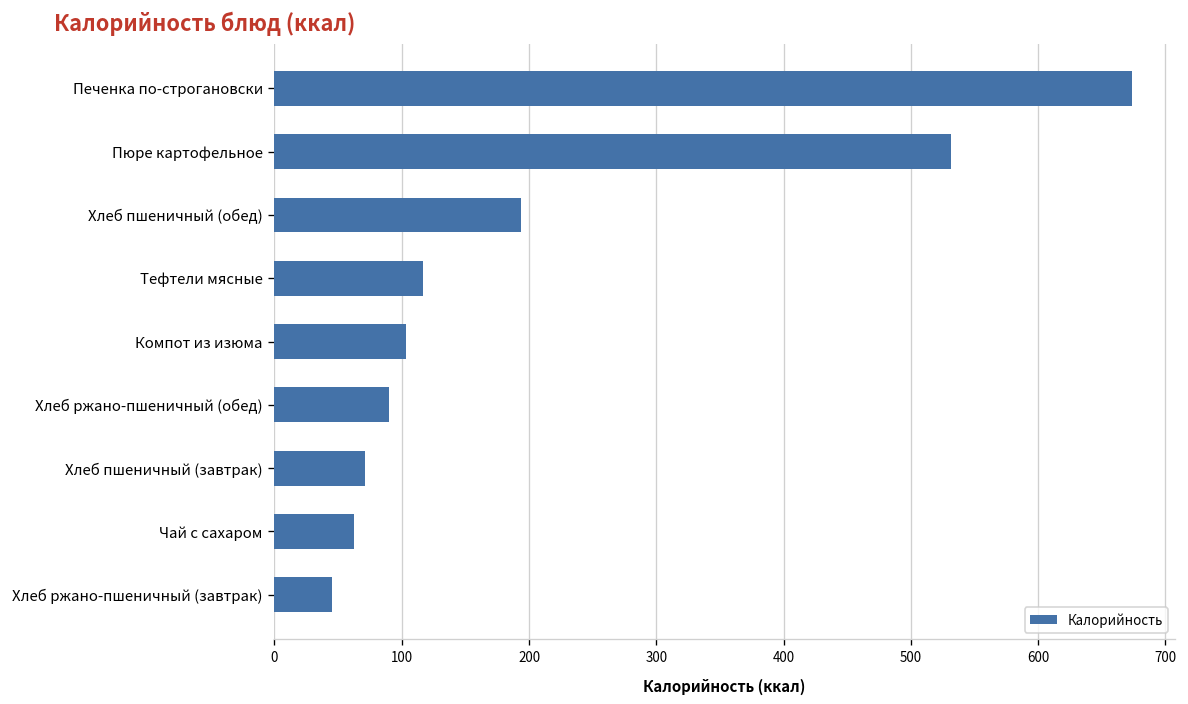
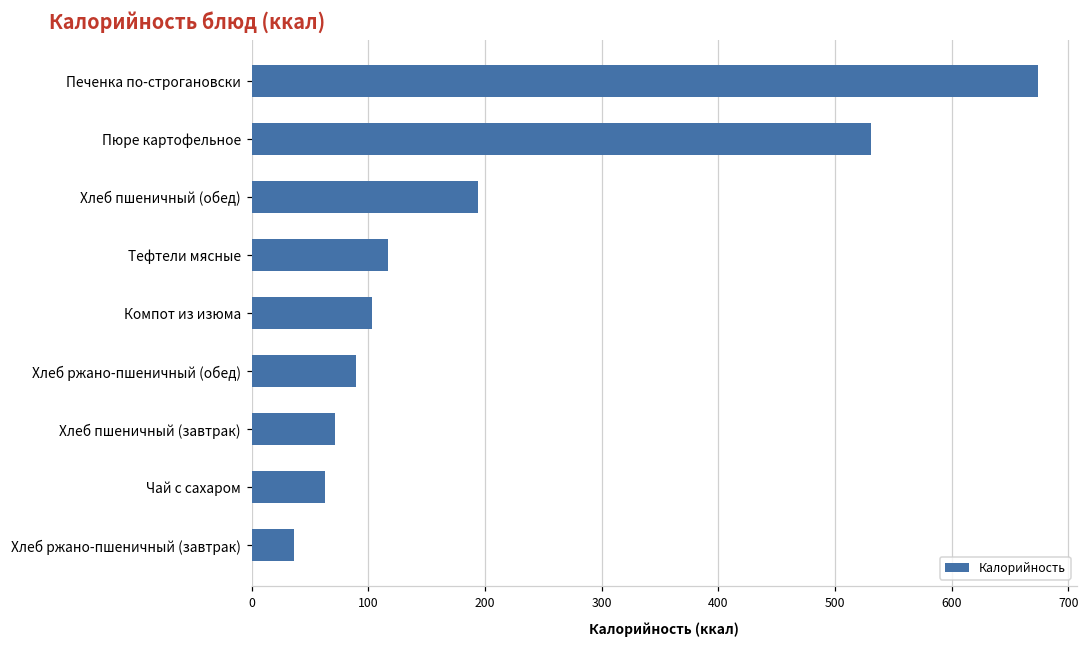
Хлеб ржано-пшеничный (завтрак): 45 -> 36
